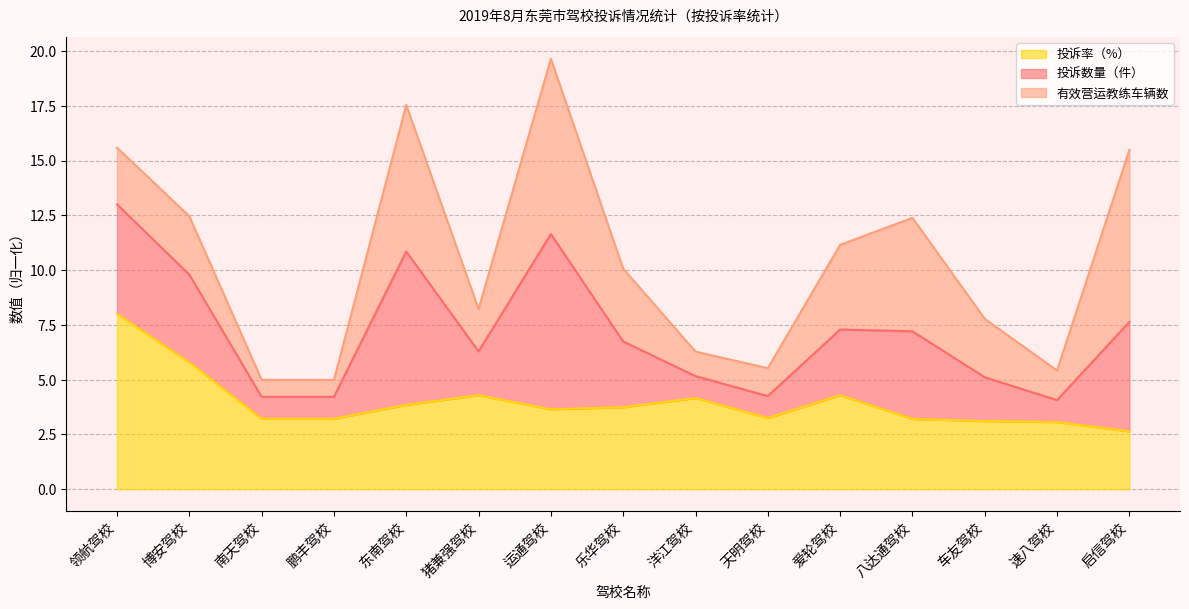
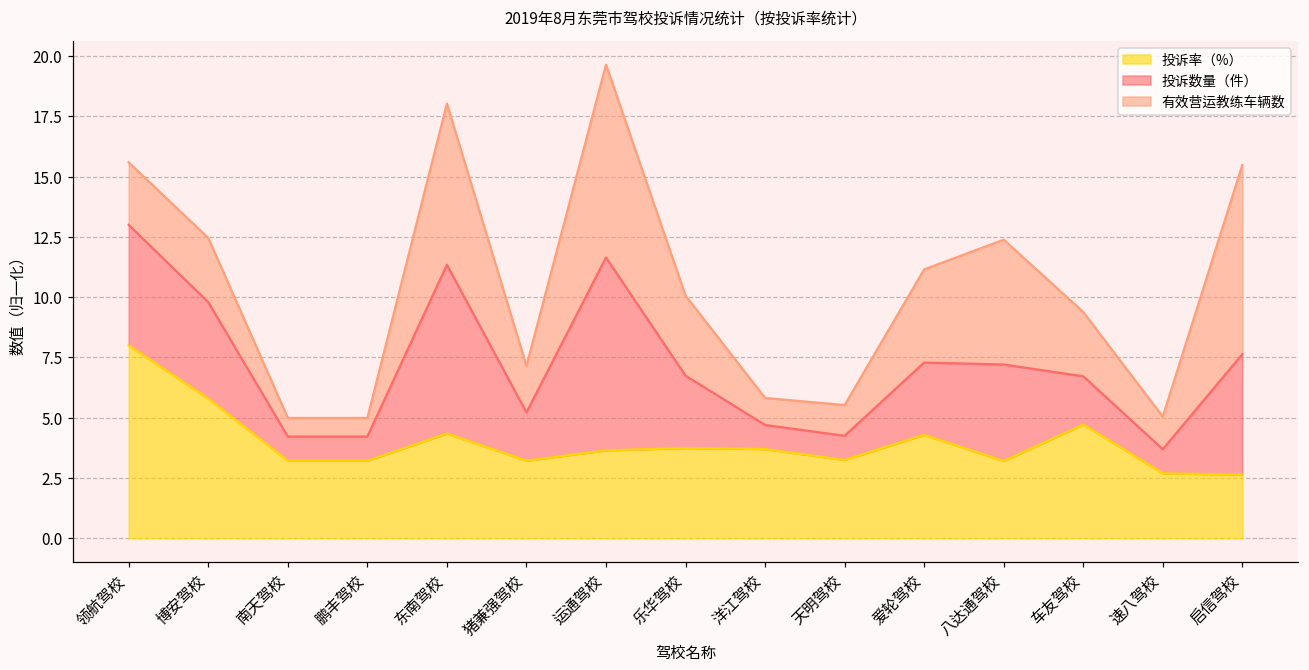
投诉率（%）, 东南驾校: 3.8 -> 4.3
投诉率（%）, 猪兼强驾校: 4.3 -> 3.2
投诉率（%）, 洋江驾校: 4.2 -> 3.7
投诉率（%）, 车友驾校: 3.1 -> 4.7
投诉率（%）, 速八驾校: 3.1 -> 2.7
